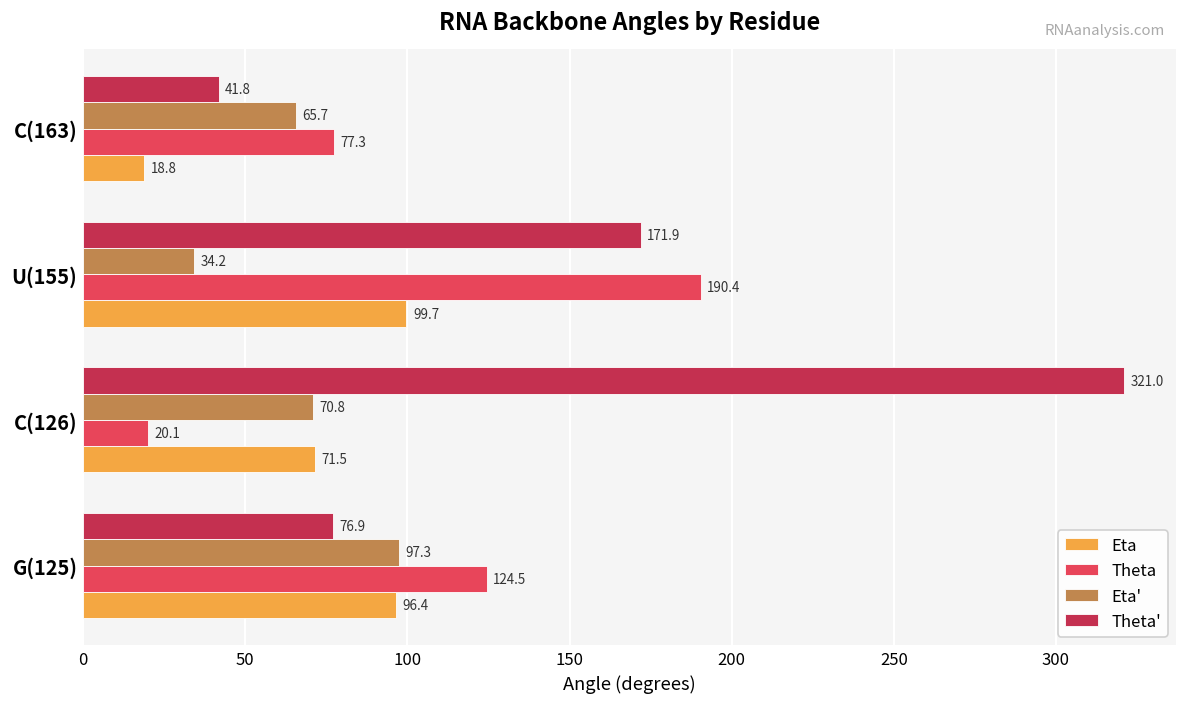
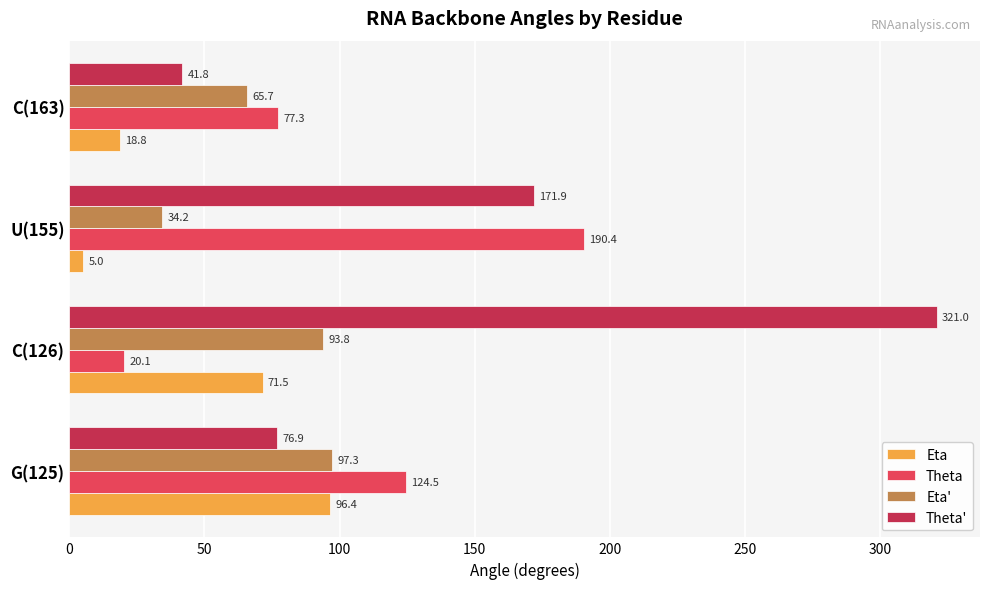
Eta, U(155): 99.7 -> 5.0
Eta', C(126): 70.8 -> 93.8
